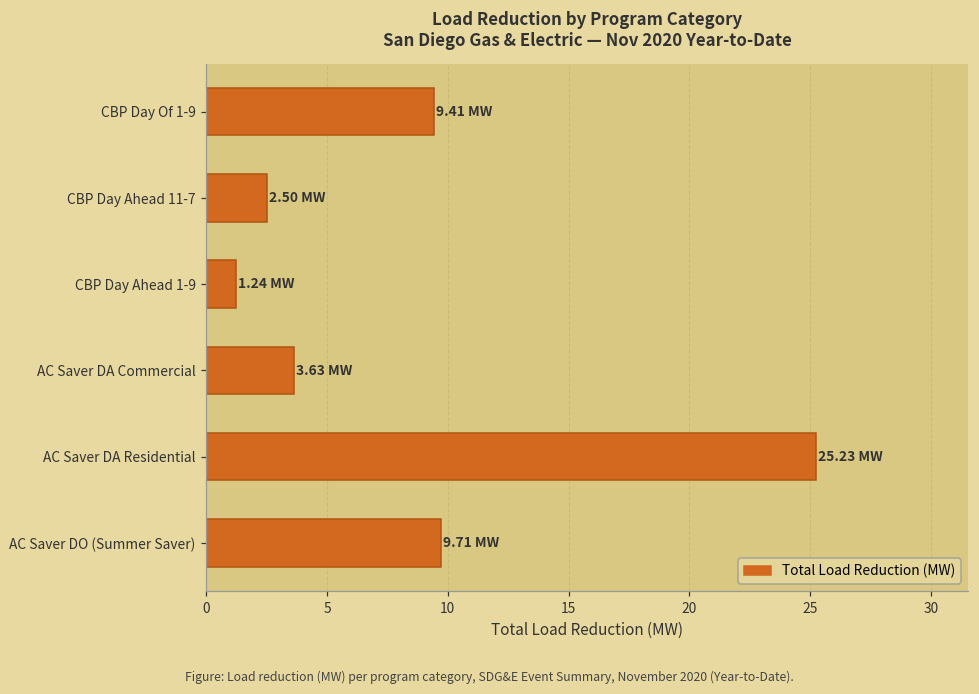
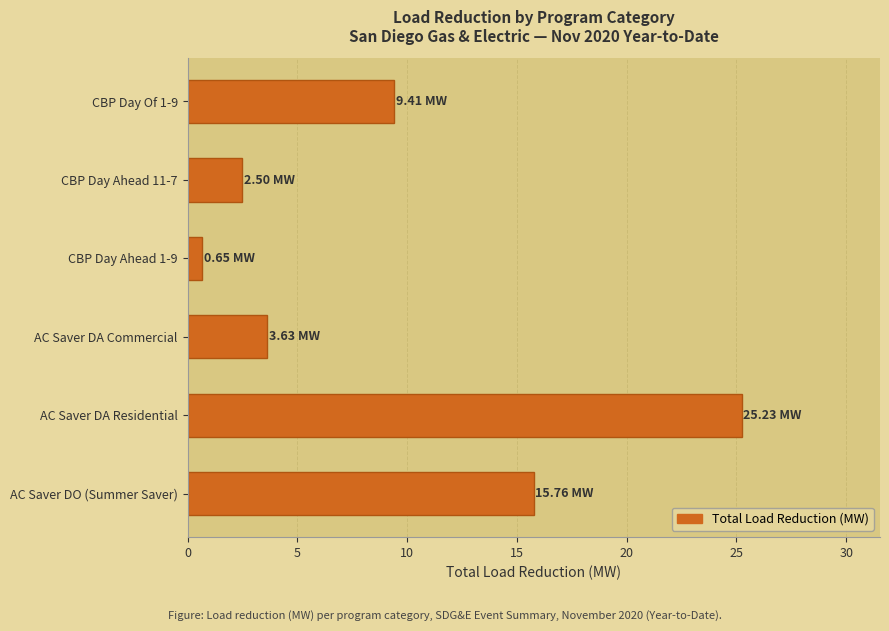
CBP Day Ahead 1-9: 1.24 -> 0.65
AC Saver DO (Summer Saver): 9.71 -> 15.76
